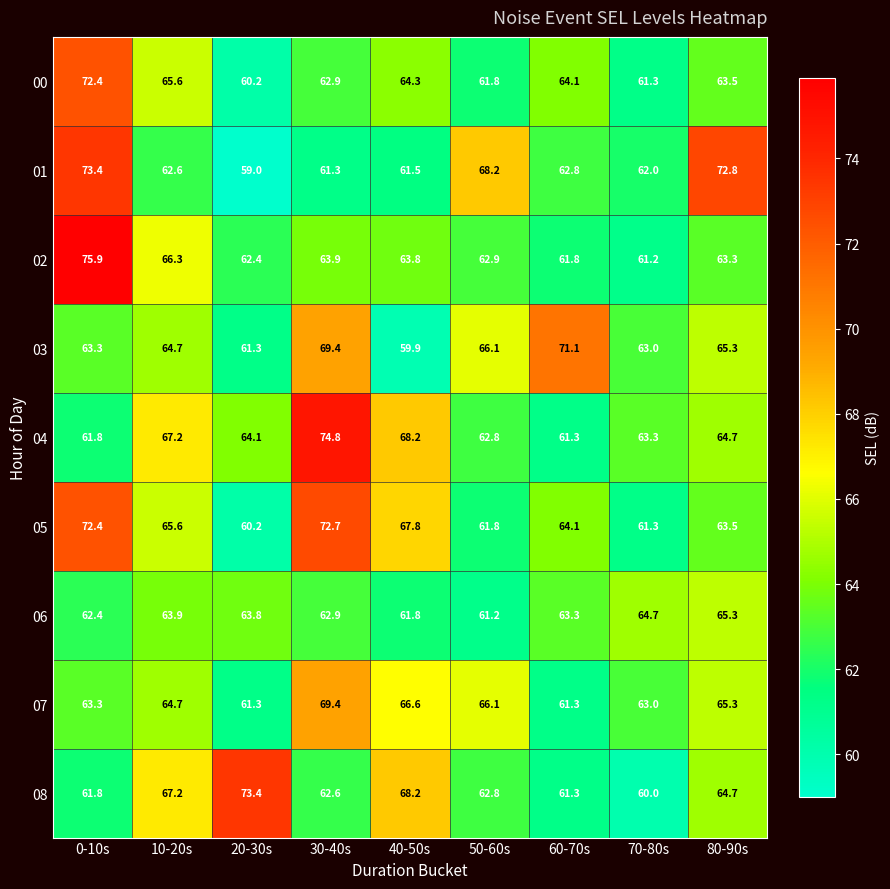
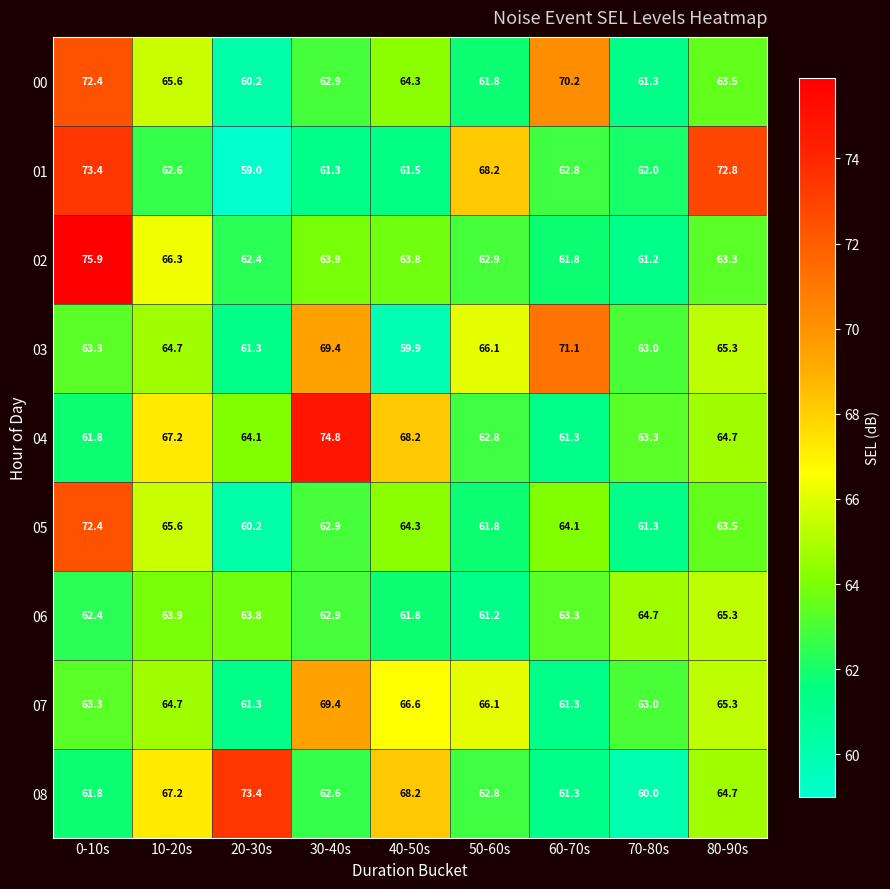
00, 60-70s: 64.1 -> 70.2
05, 30-40s: 72.7 -> 62.9
05, 40-50s: 67.8 -> 64.3
